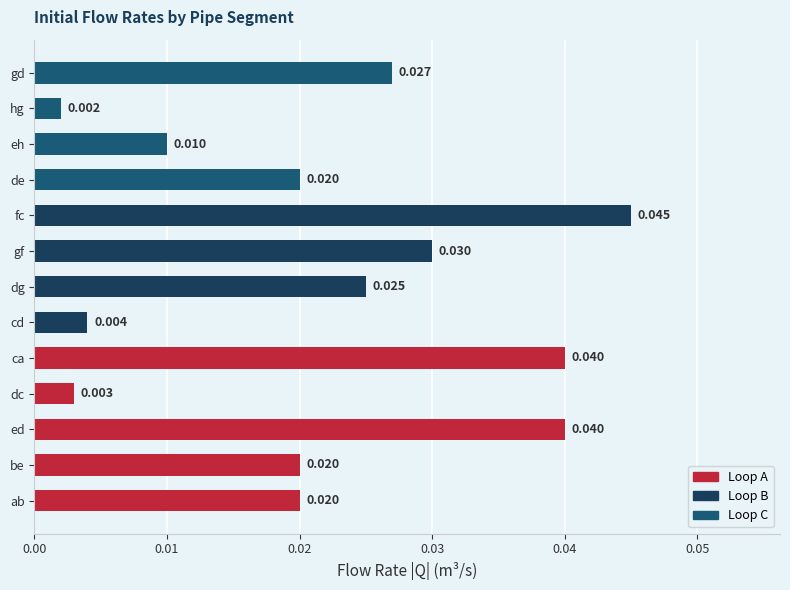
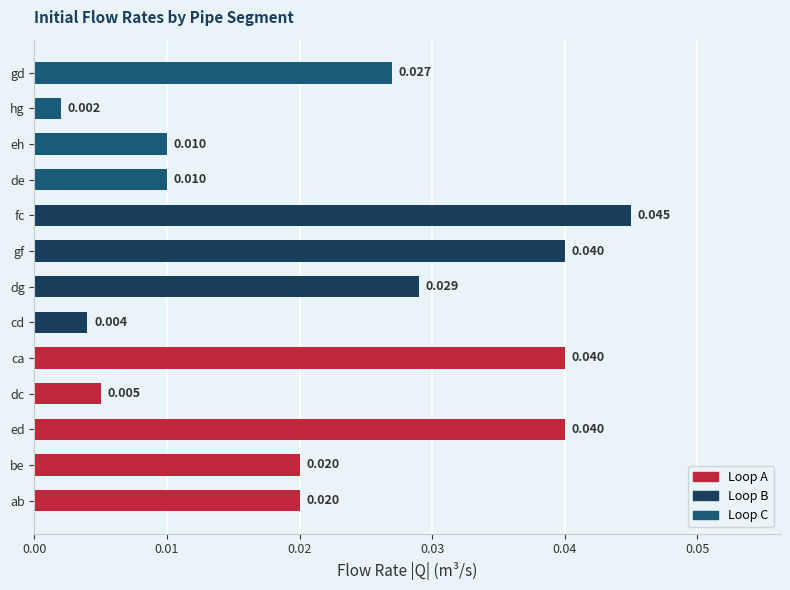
de: 0.020 -> 0.010
gf: 0.030 -> 0.040
dg: 0.025 -> 0.029
dc: 0.003 -> 0.005
